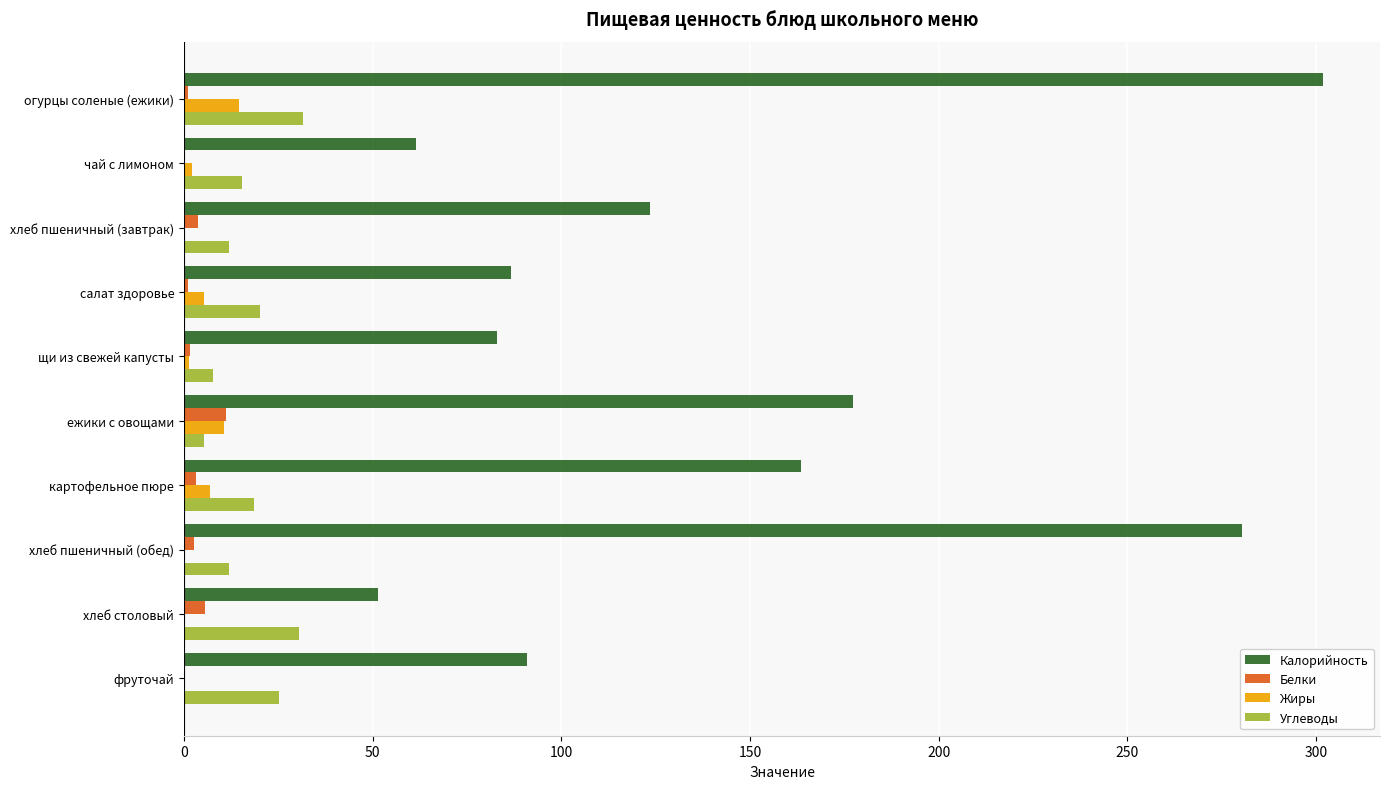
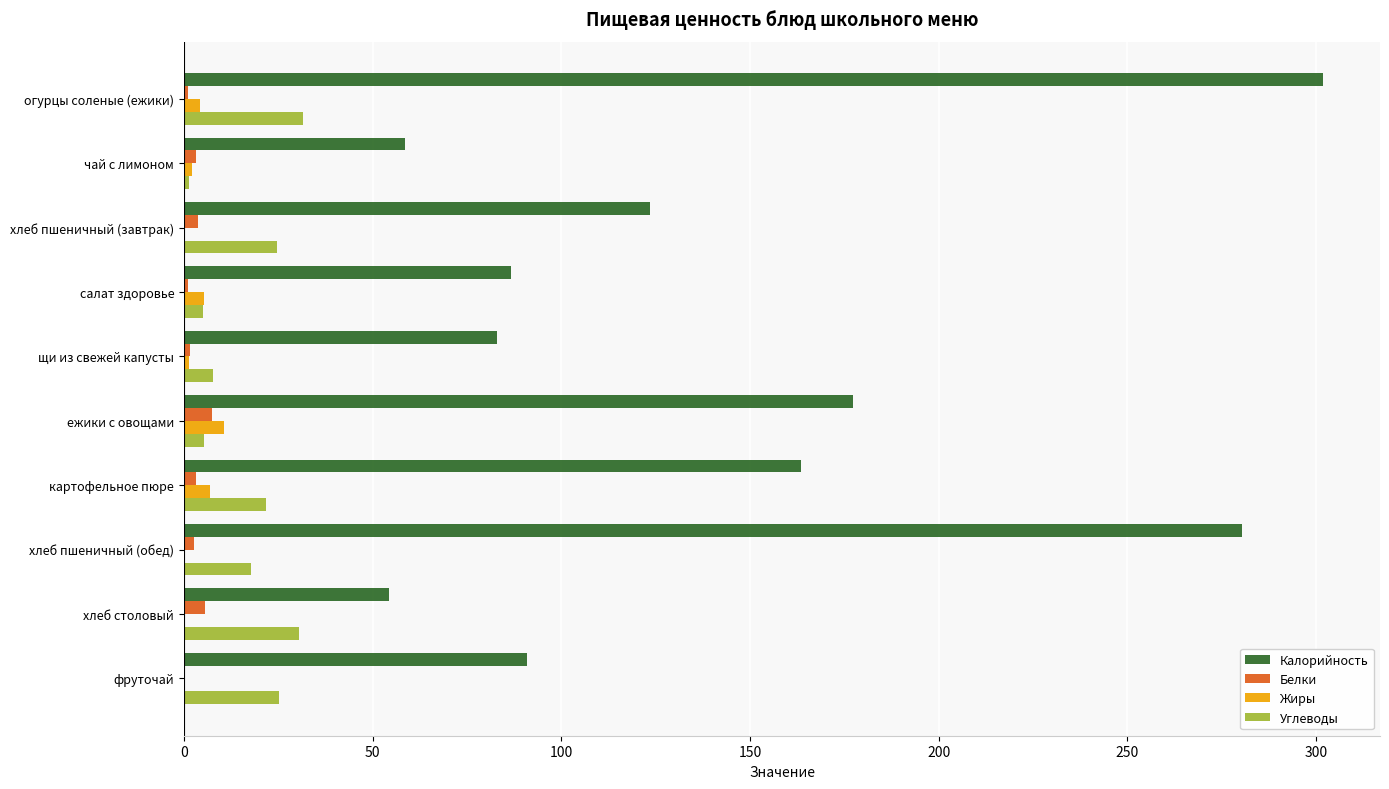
Жиры, огурцы соленые (ежики): 15 -> 4
Калорийность, чай с лимоном: 62 -> 59
Белки, чай с лимоном: 0 -> 3
Углеводы, чай с лимоном: 15 -> 1
Углеводы, хлеб пшеничный (завтрак): 12 -> 25
Углеводы, салат здоровье: 20 -> 5
Белки, ежики с овощами: 11 -> 8
Углеводы, картофельное пюре: 19 -> 22
Углеводы, хлеб пшеничный (обед): 12 -> 18
Калорийность, хлеб столовый: 52 -> 54
